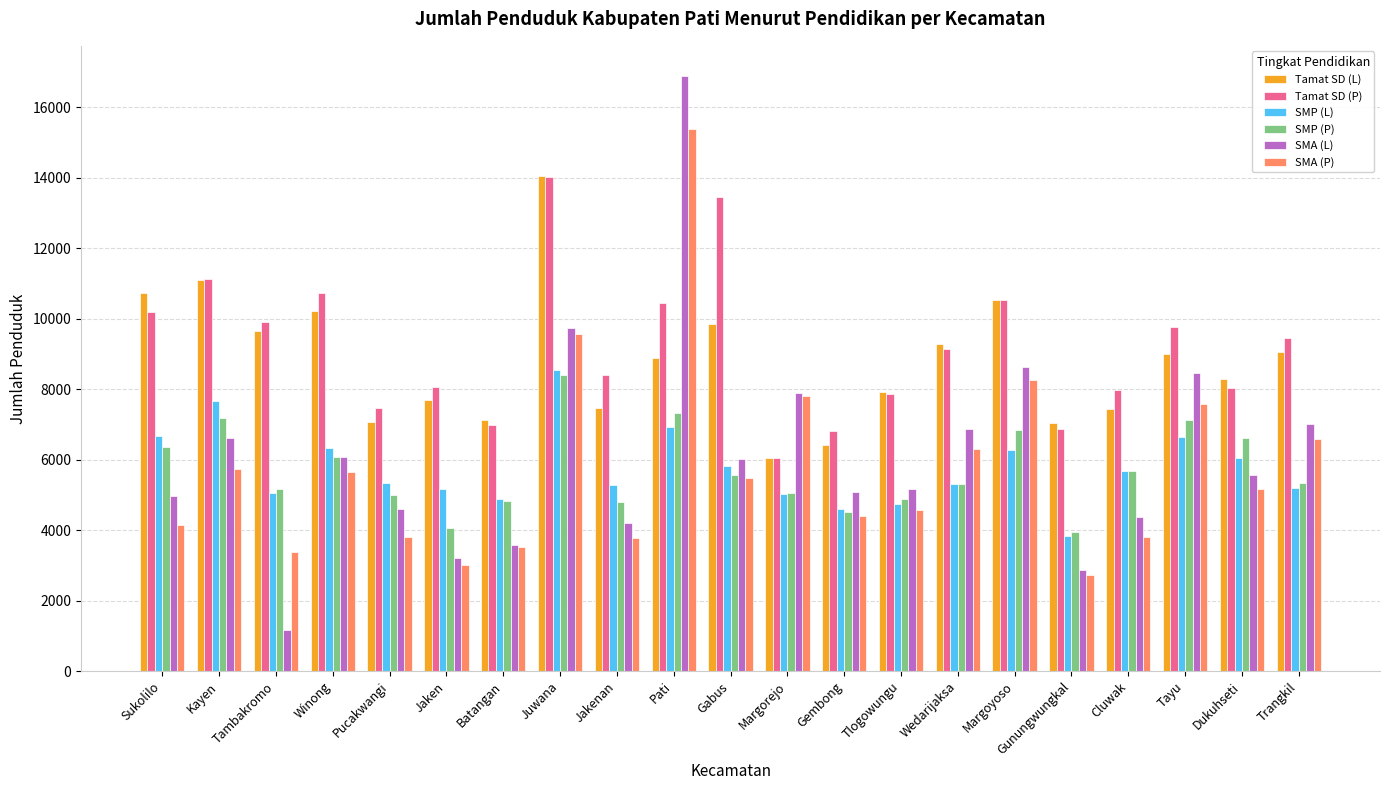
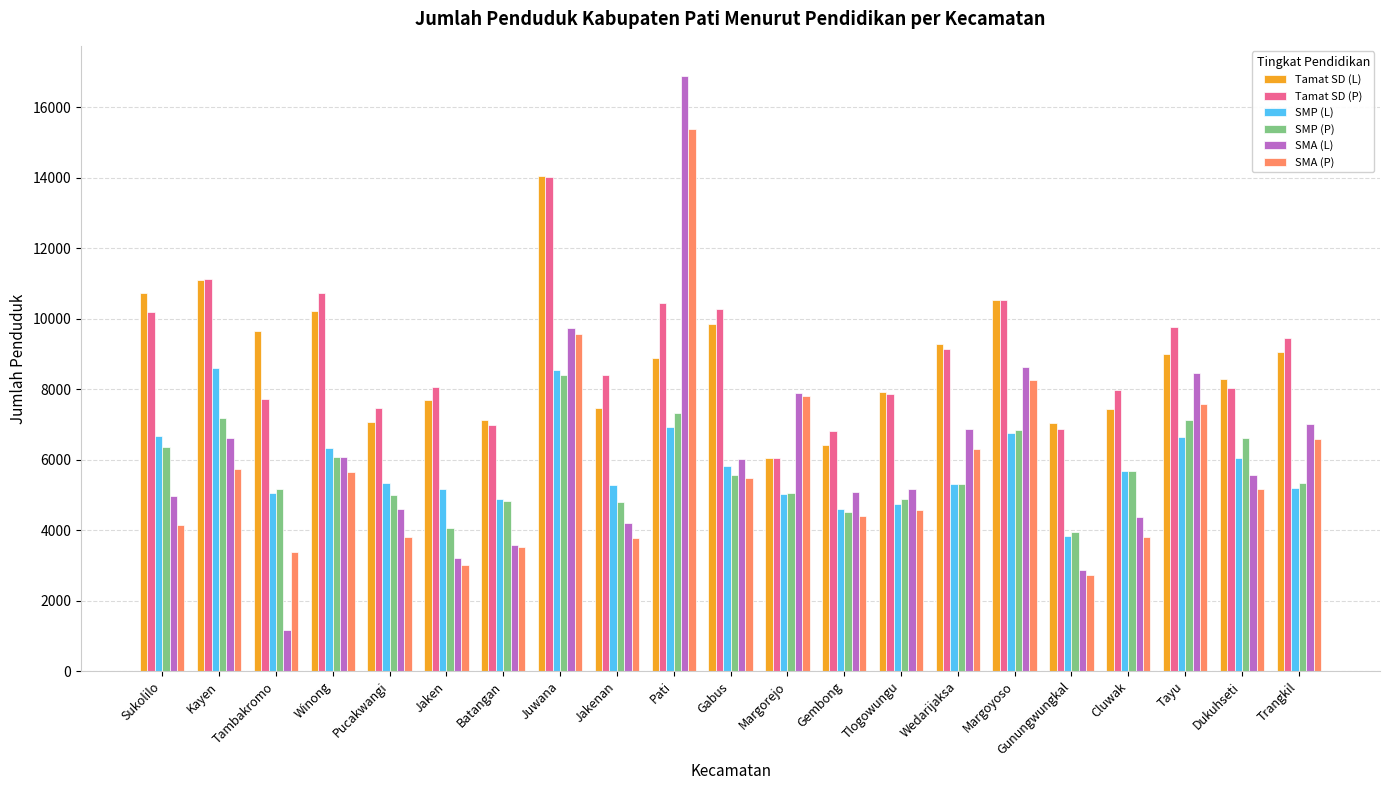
SMP (L), Kayen: 7700 -> 8600
Tamat SD (P), Tambakromo: 9900 -> 7700
Tamat SD (P), Gabus: 13400 -> 10300
SMP (L), Margoyoso: 6300 -> 6800
